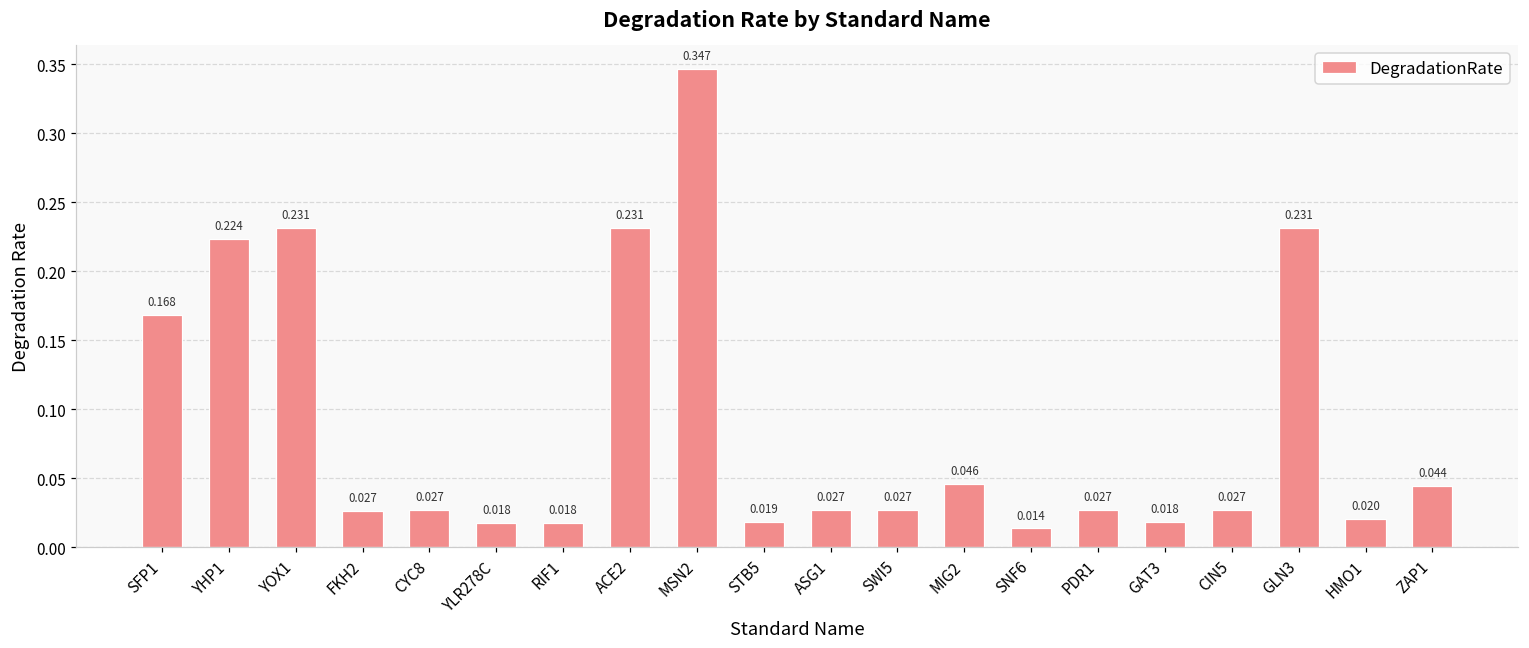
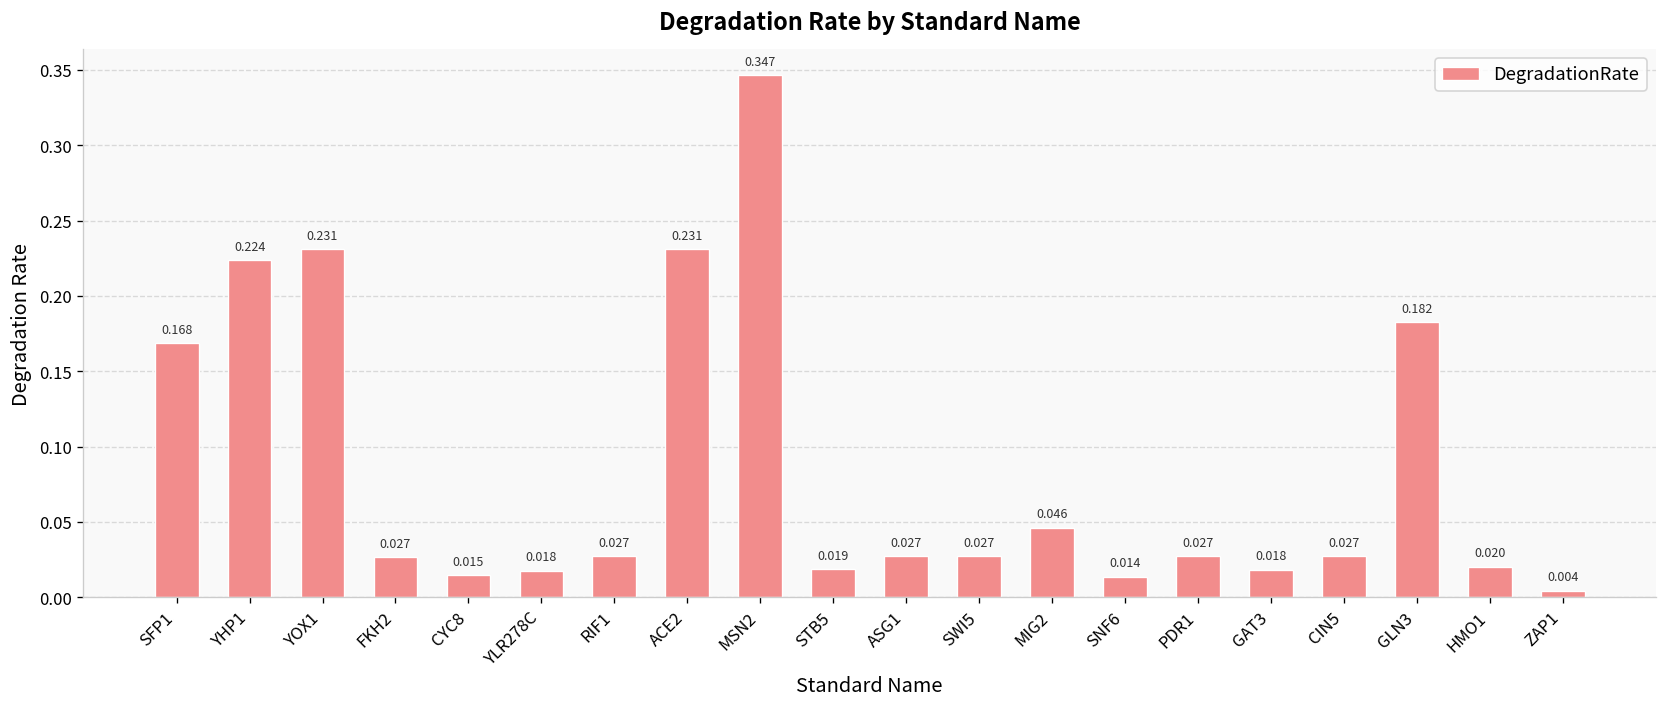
CYC8: 0.027 -> 0.015
RIF1: 0.018 -> 0.027
GLN3: 0.231 -> 0.182
ZAP1: 0.044 -> 0.004
